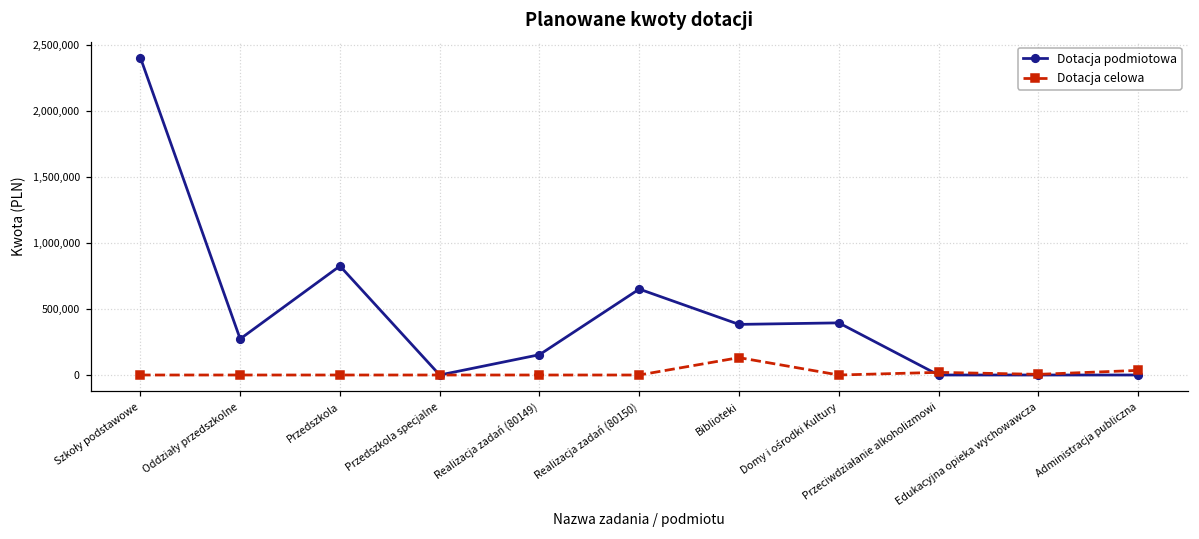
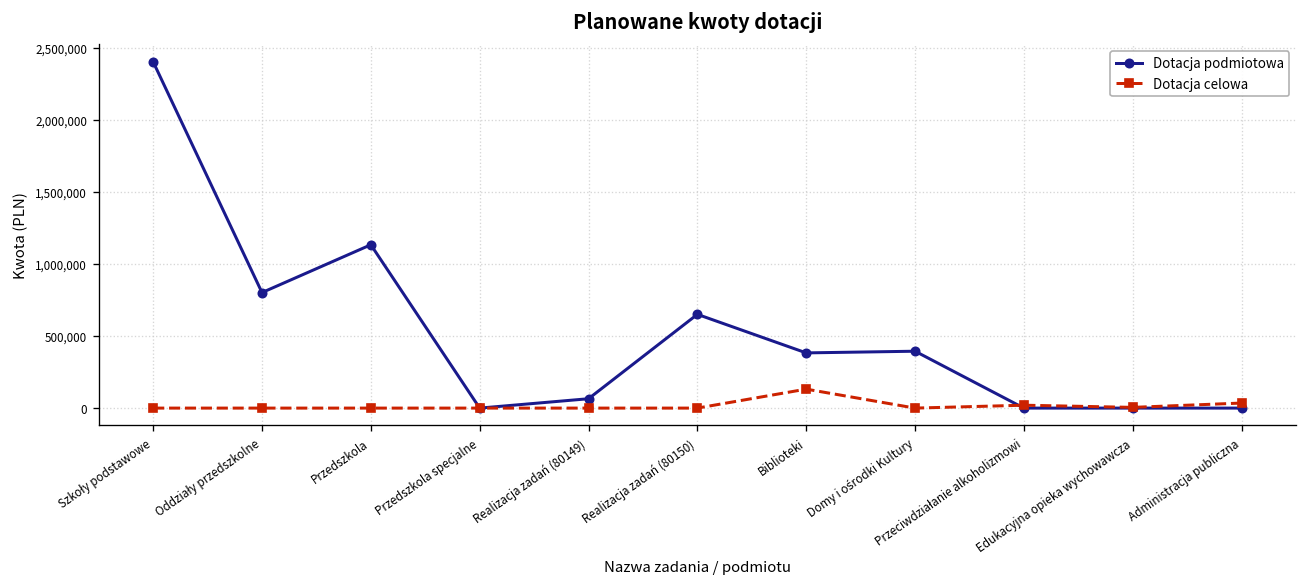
Dotacja podmiotowa, Oddziały przedszkolne: 270,000 -> 800,000
Dotacja podmiotowa, Przedszkola: 830,000 -> 1,130,000
Dotacja podmiotowa, Realizacja zadań (80149): 150,000 -> 70,000
